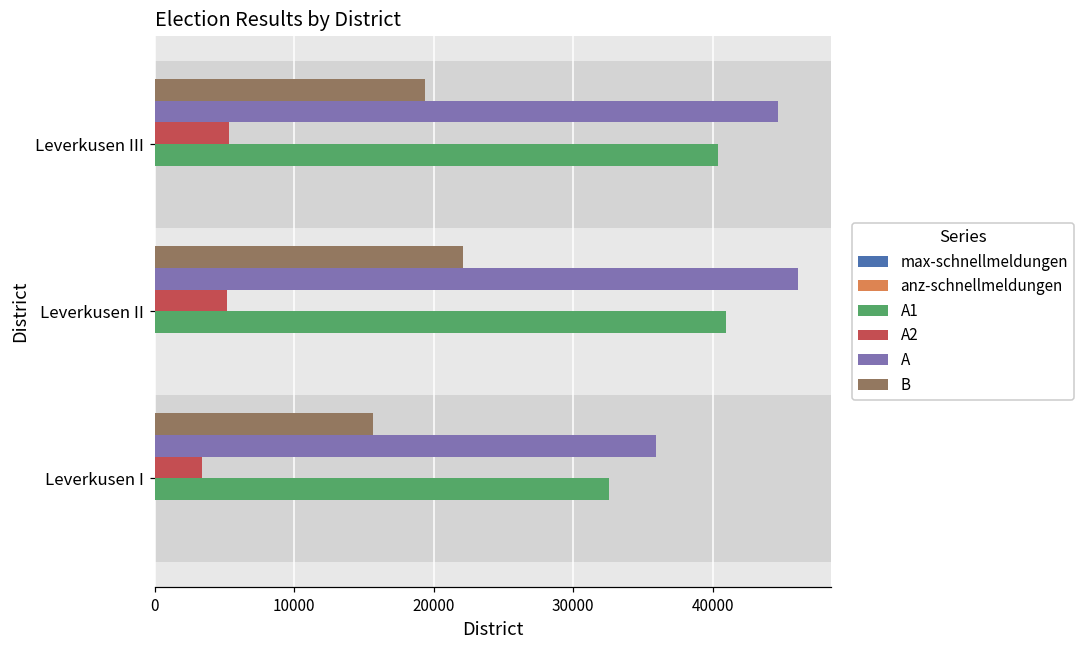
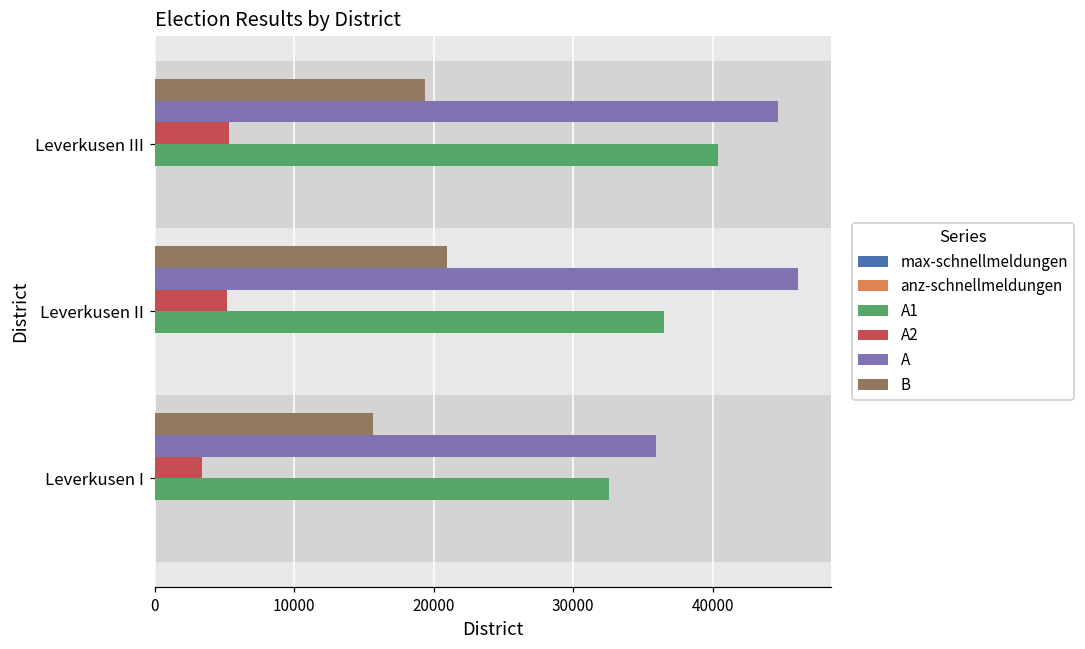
B, Leverkusen II: 22100 -> 21000
A1, Leverkusen II: 40900 -> 36500
